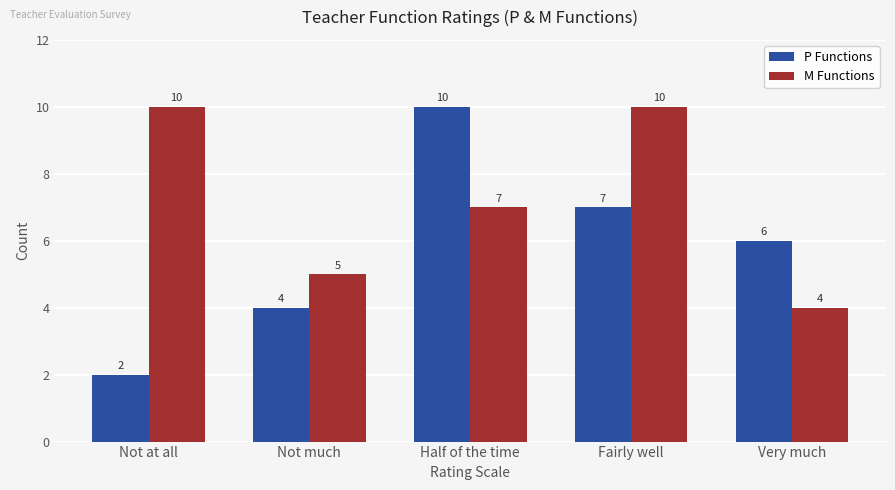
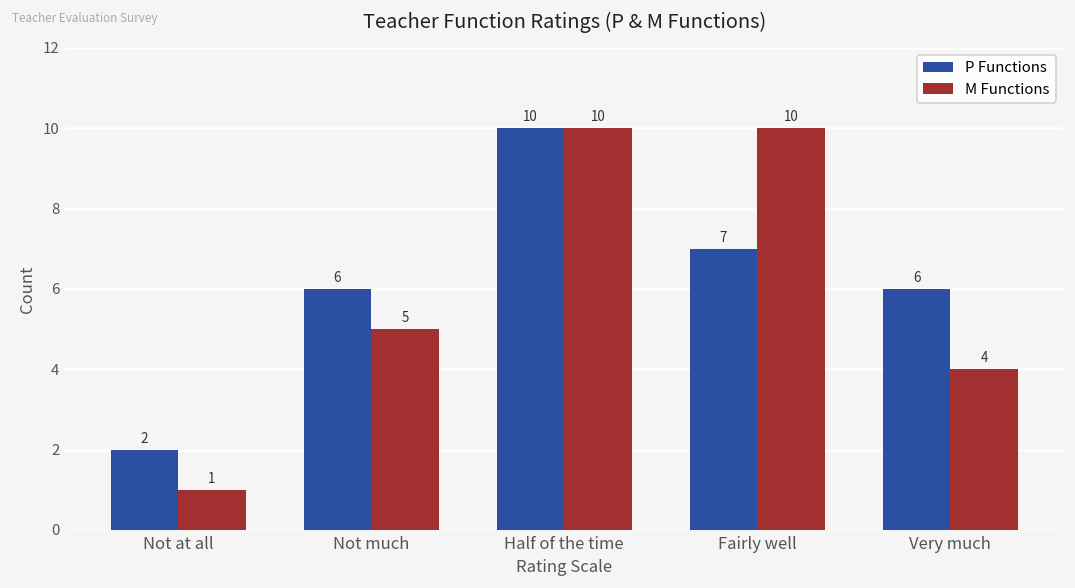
M Functions, Not at all: 10 -> 1
P Functions, Not much: 4 -> 6
M Functions, Half of the time: 7 -> 10
